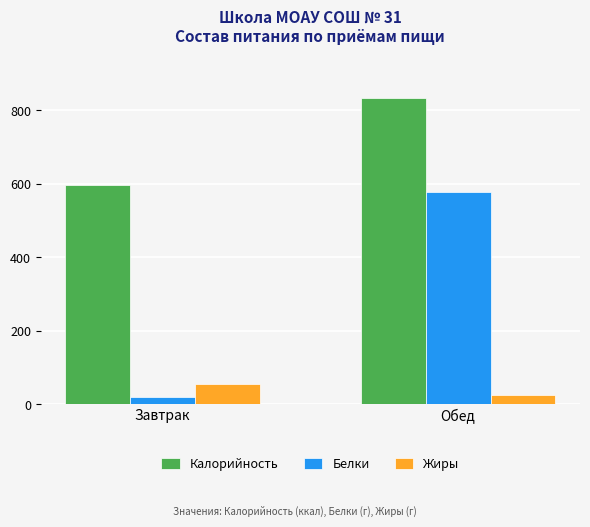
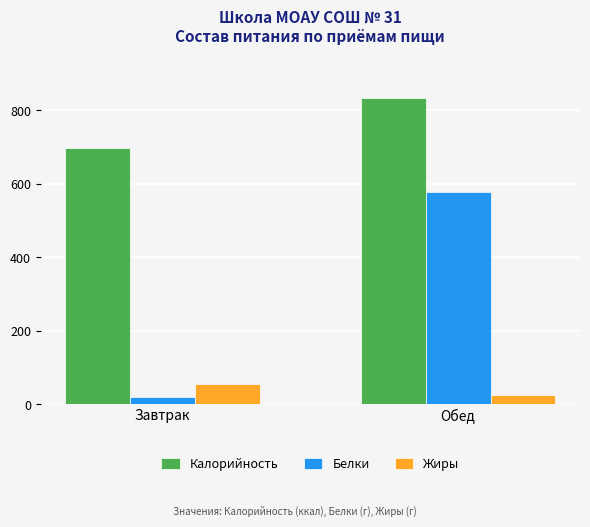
Калорийность, Завтрак: 600 -> 700
